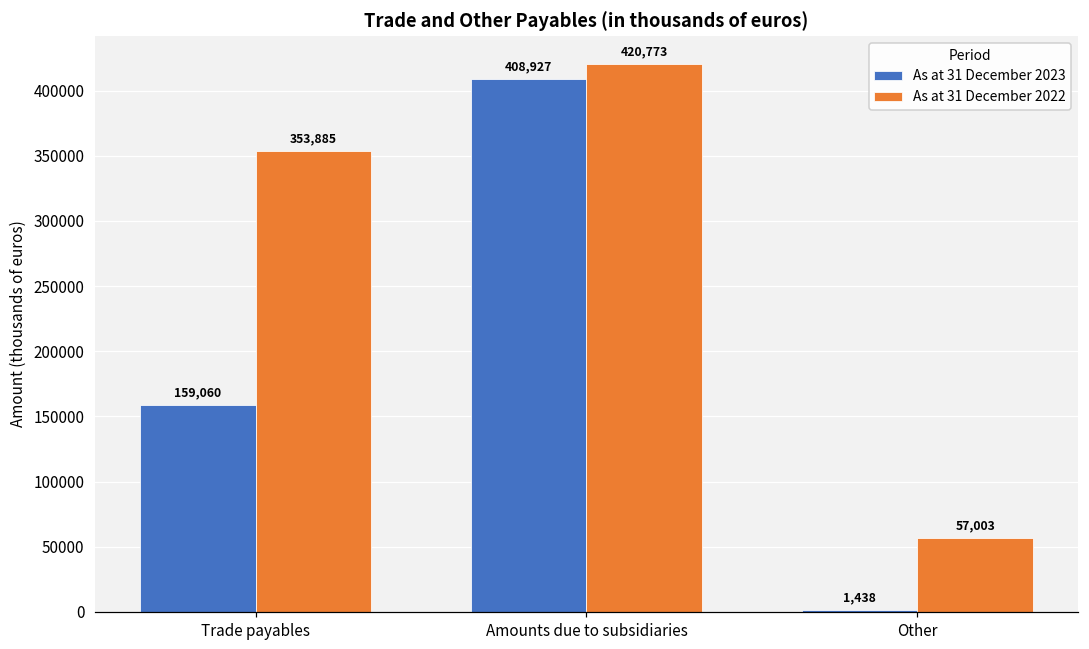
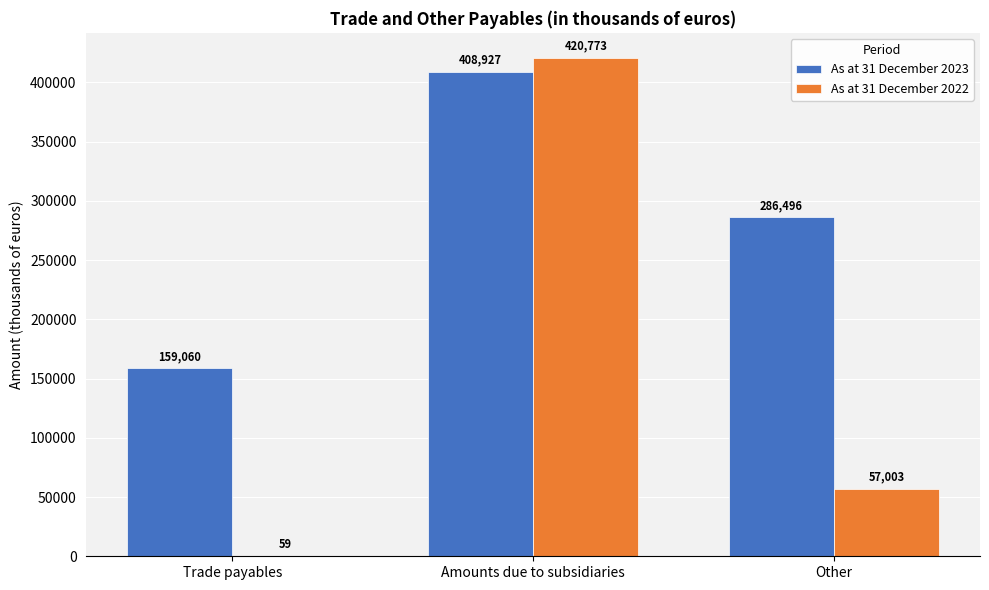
As at 31 December 2022, Trade payables: 353,885 -> 59
As at 31 December 2023, Other: 1,438 -> 286,496
